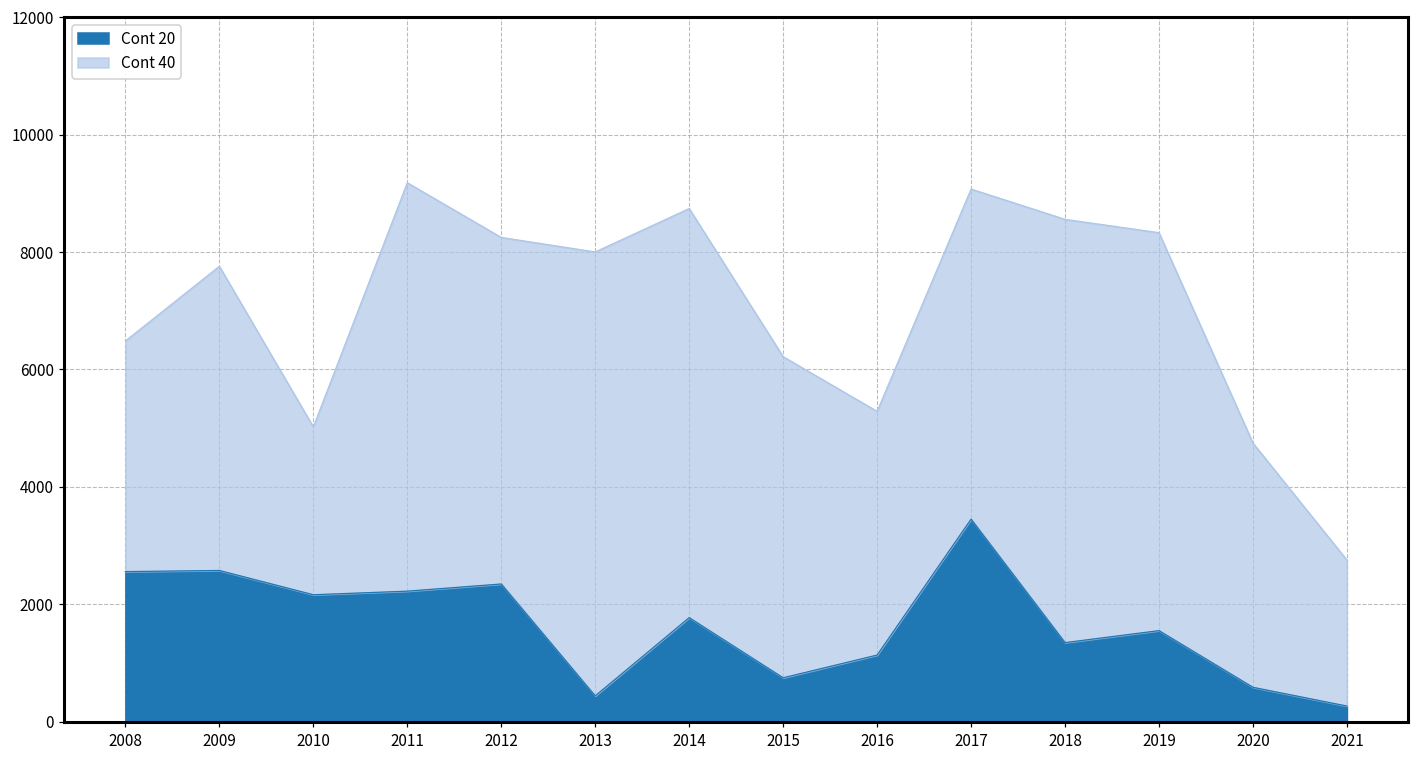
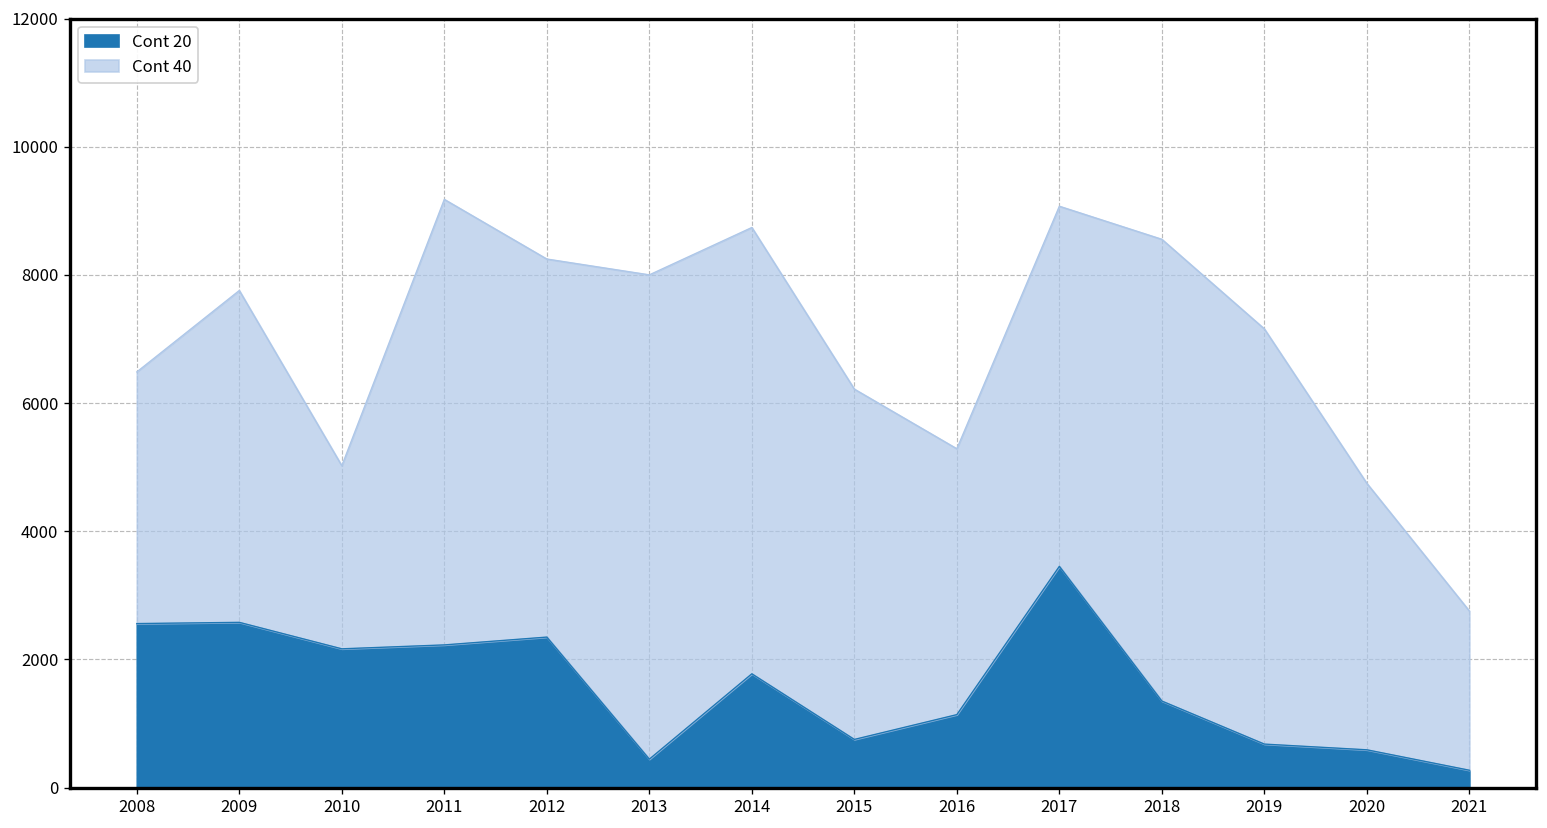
Cont 20, 2019: 1600 -> 700
Cont 40, 2019: 6800 -> 6500
